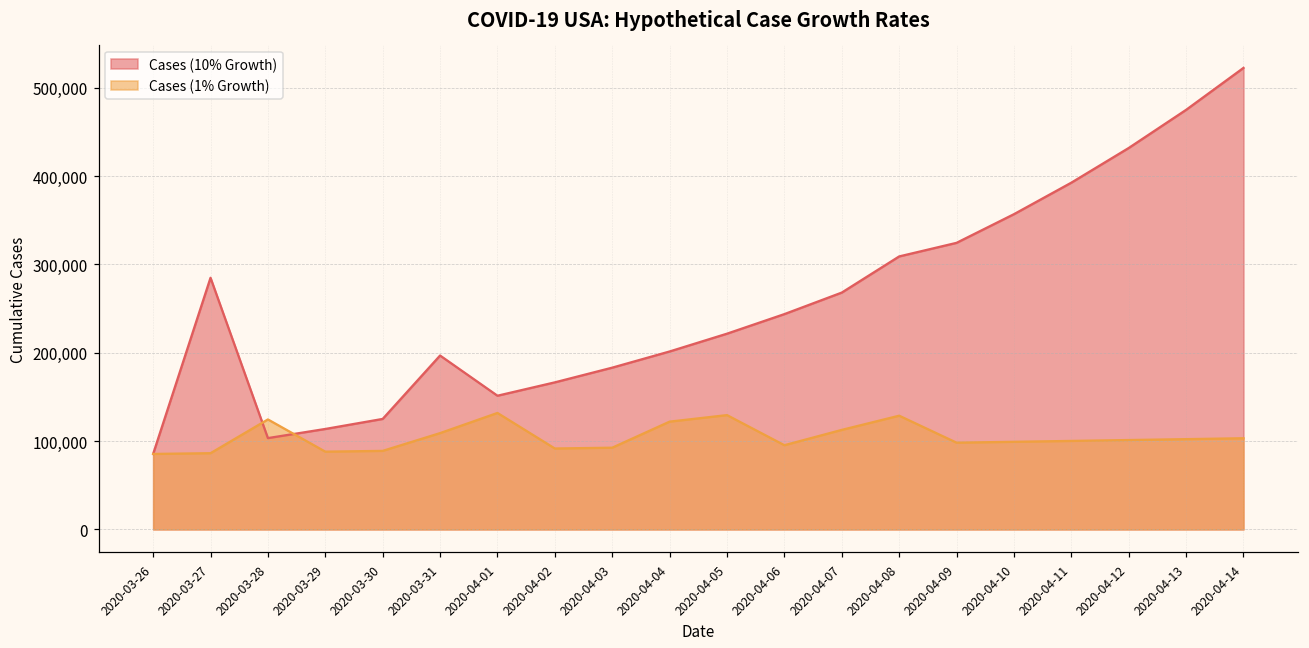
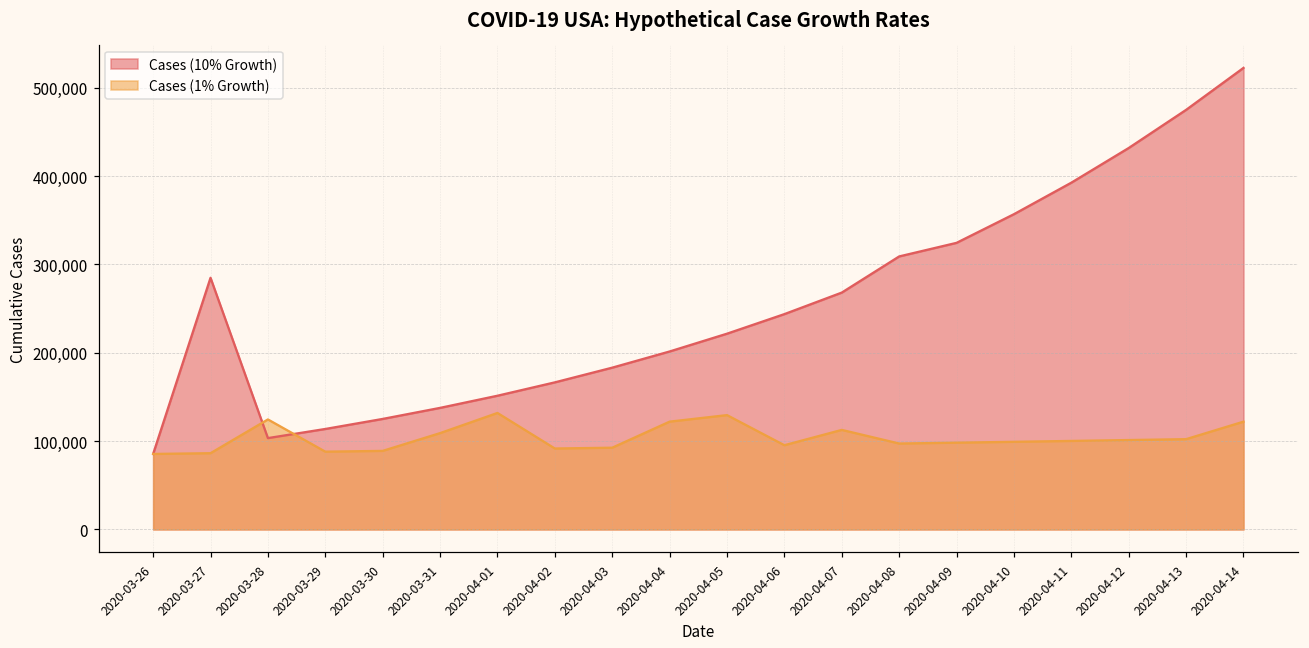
Cases (10% Growth), 2020-03-31: 200,000 -> 140,000
Cases (1% Growth), 2020-04-08: 130,000 -> 100,000
Cases (1% Growth), 2020-04-14: 100,000 -> 120,000
